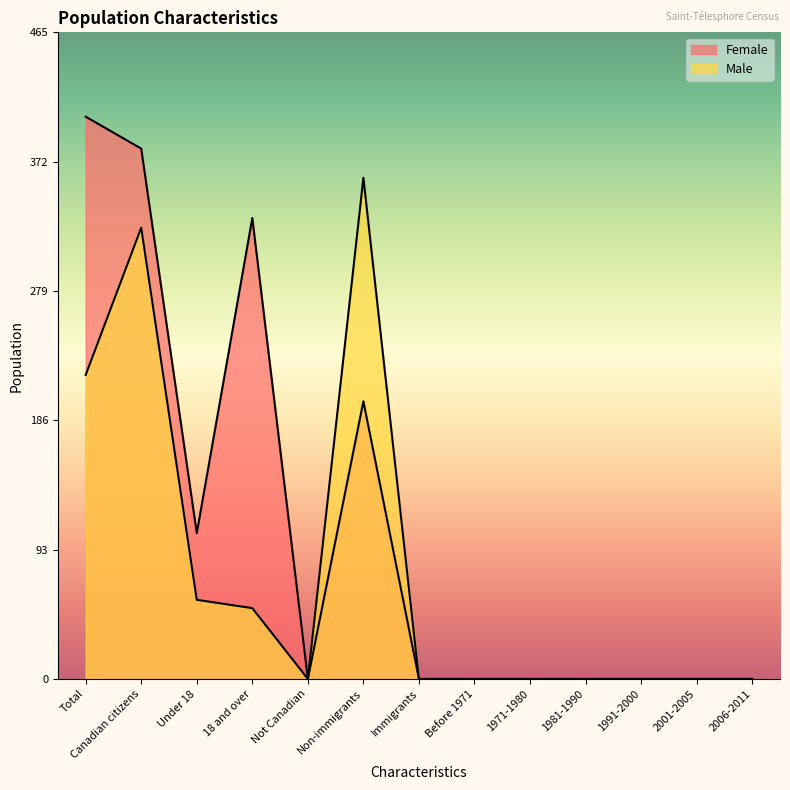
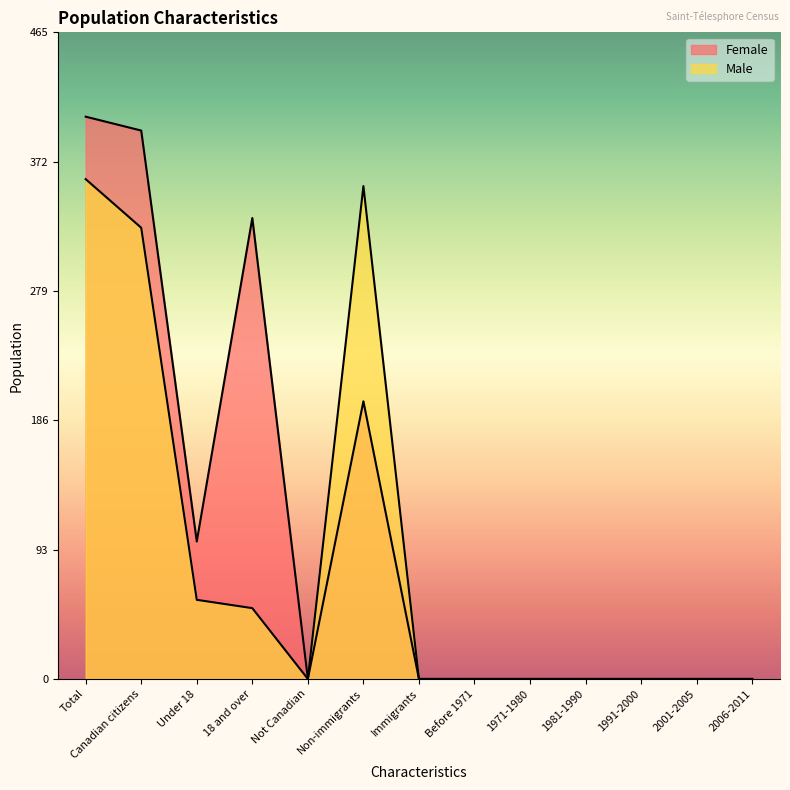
Male, Total: 219 -> 360
Female, Canadian citizens: 382 -> 395
Female, Under 18: 105 -> 99
Male, Non-immigrants: 361 -> 355
